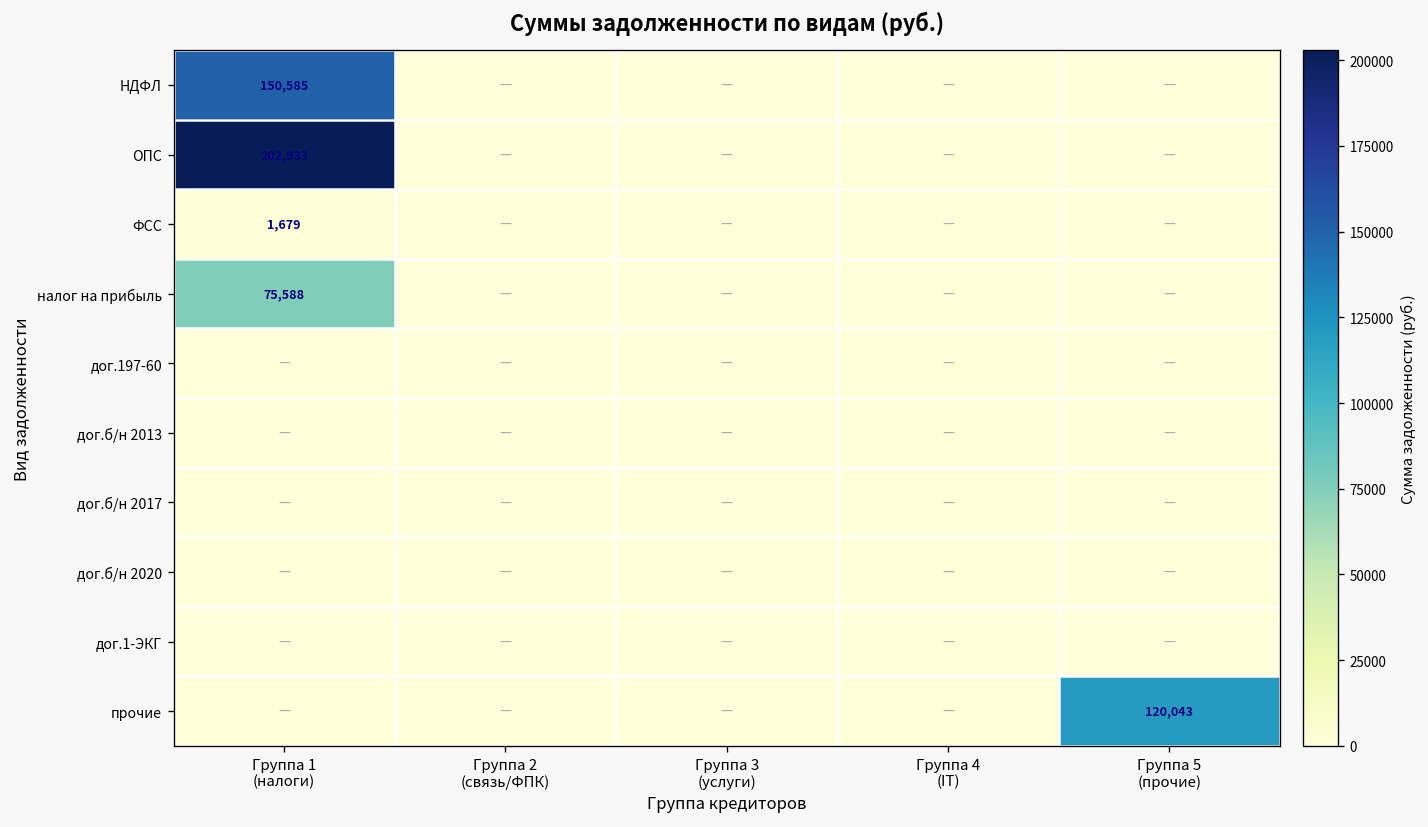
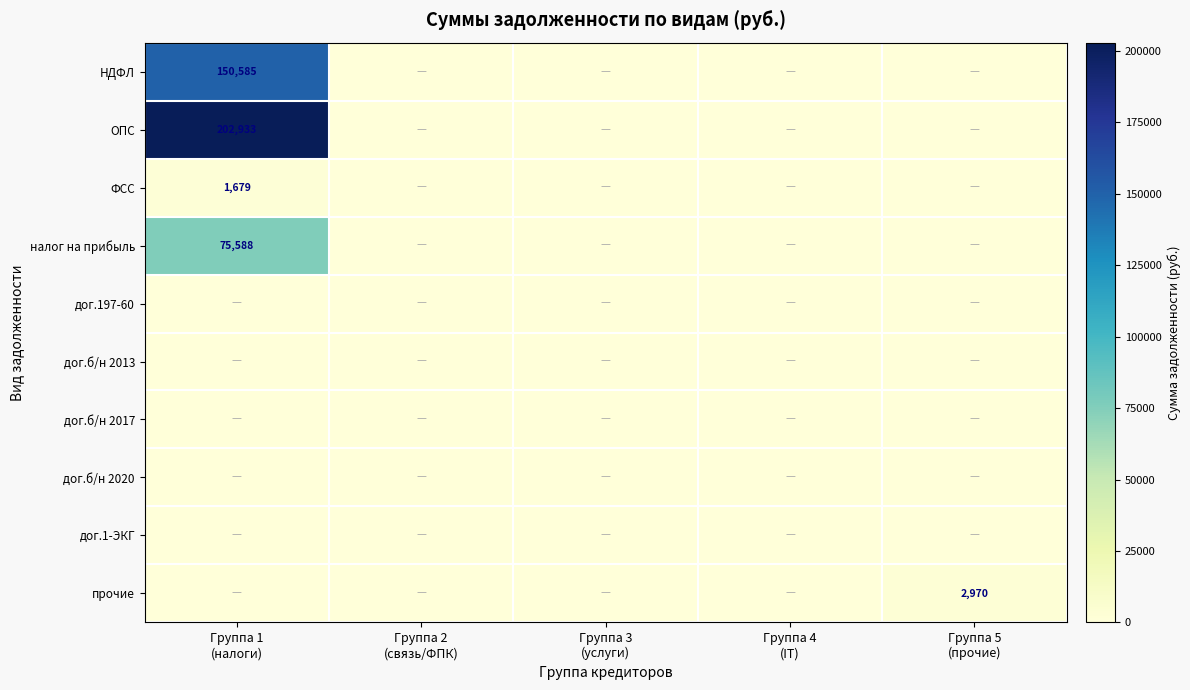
прочие, Группа 5 (прочие): 120,043 -> 2,970
